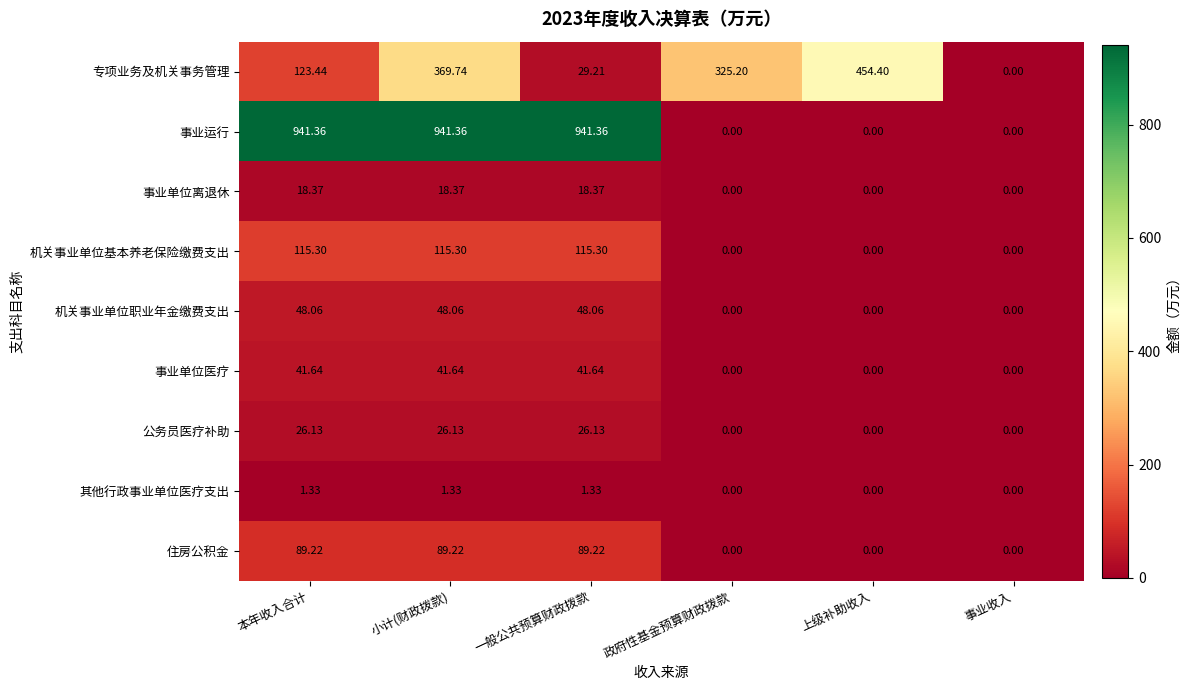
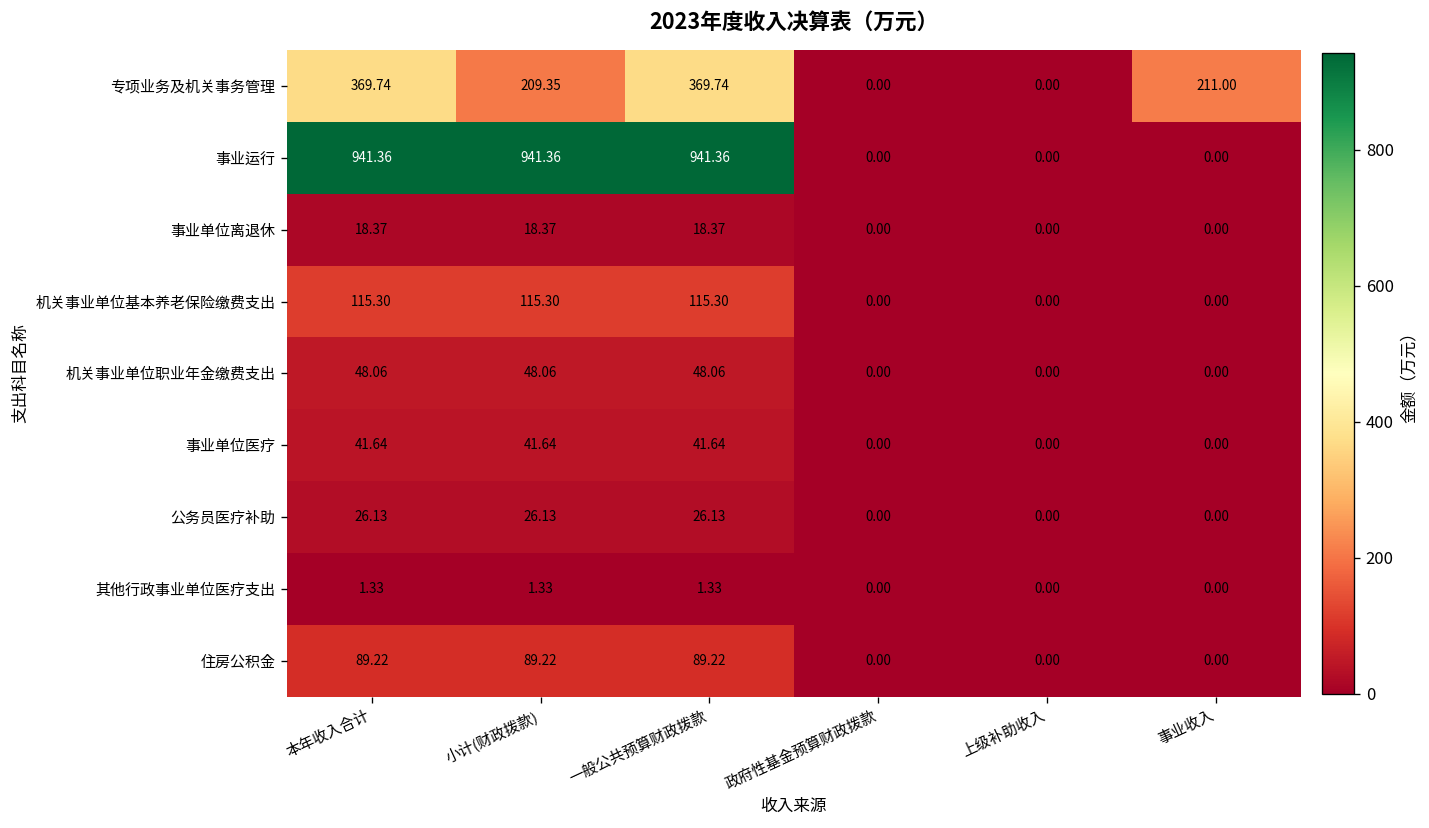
专项业务及机关事务管理, 本年收入合计: 123.44 -> 369.74
专项业务及机关事务管理, 小计(财政拨款): 369.74 -> 209.35
专项业务及机关事务管理, 一般公共预算财政拨款: 29.21 -> 369.74
专项业务及机关事务管理, 政府性基金预算财政拨款: 325.20 -> 0.00
专项业务及机关事务管理, 上级补助收入: 454.40 -> 0.00
专项业务及机关事务管理, 事业收入: 0.00 -> 211.00
